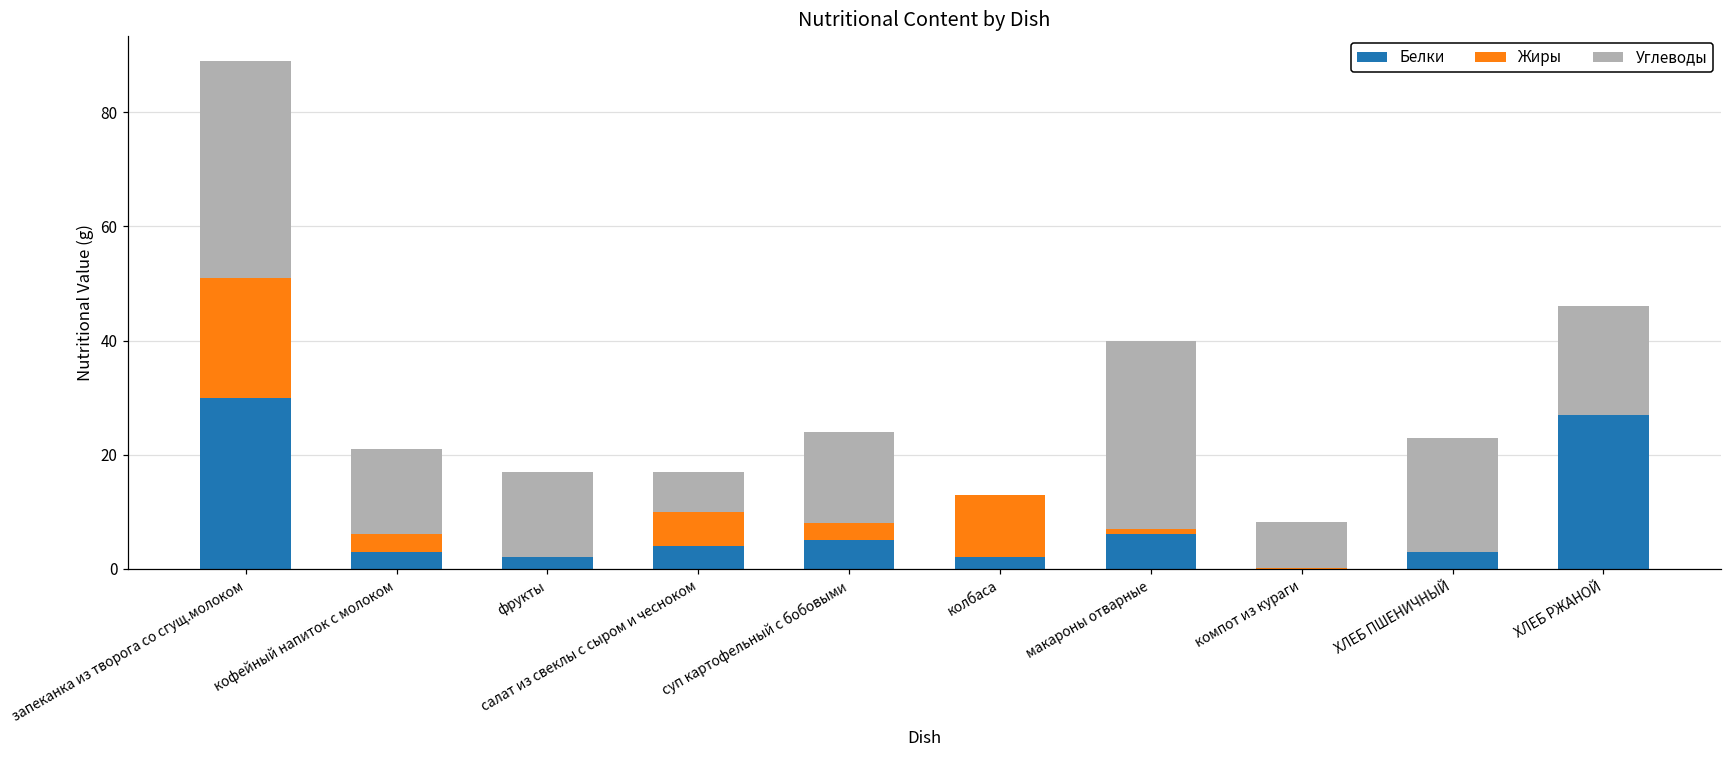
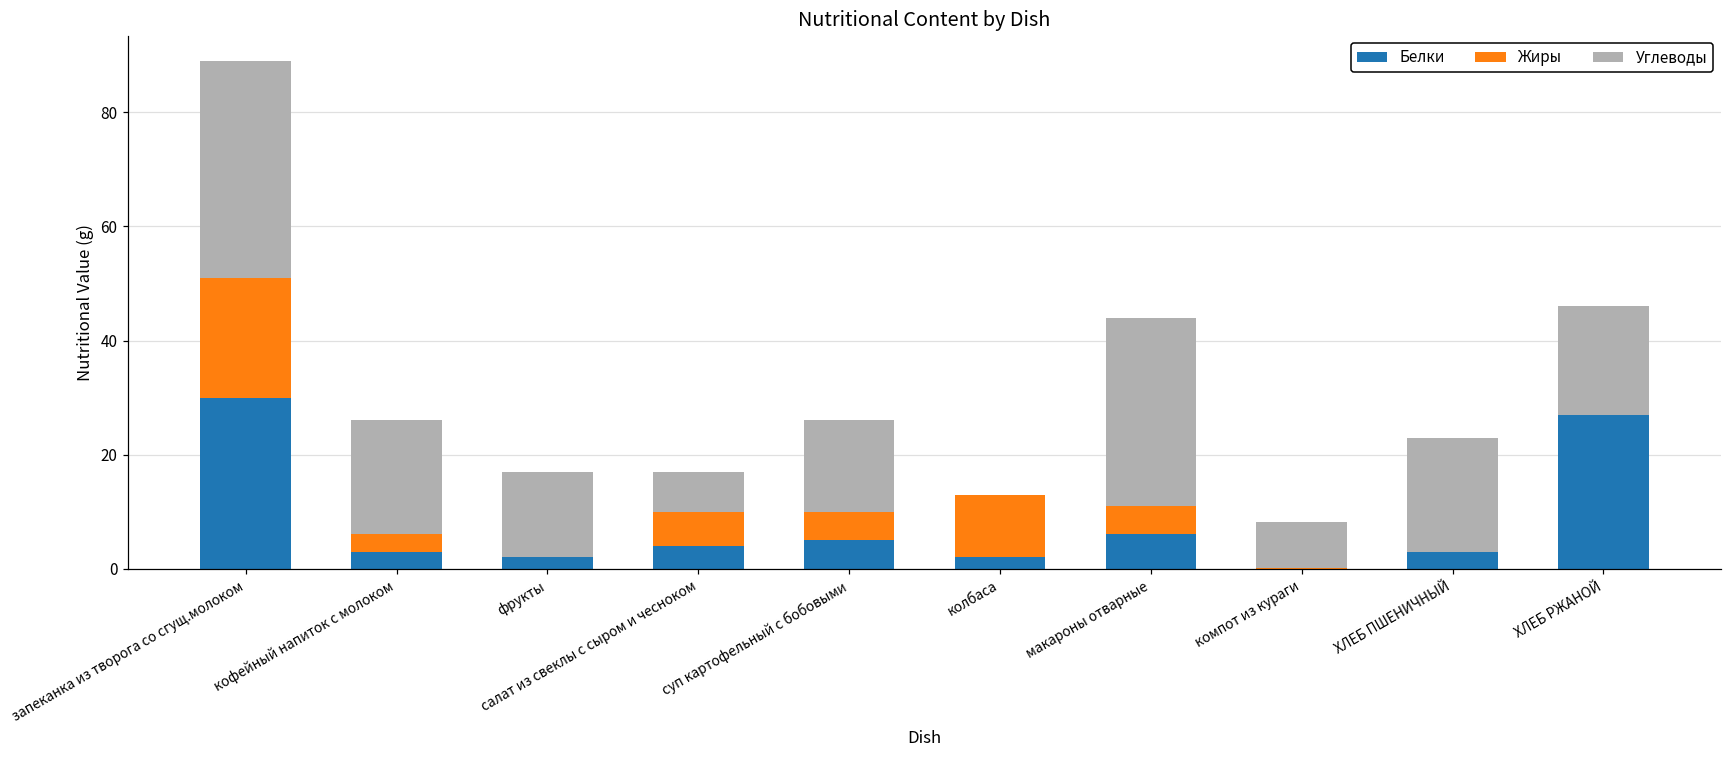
Углеводы, кофейный напиток с молоком: 15 -> 20
Жиры, суп картофельный с бобовыми: 3 -> 5
Жиры, макароны отварные: 1 -> 5
